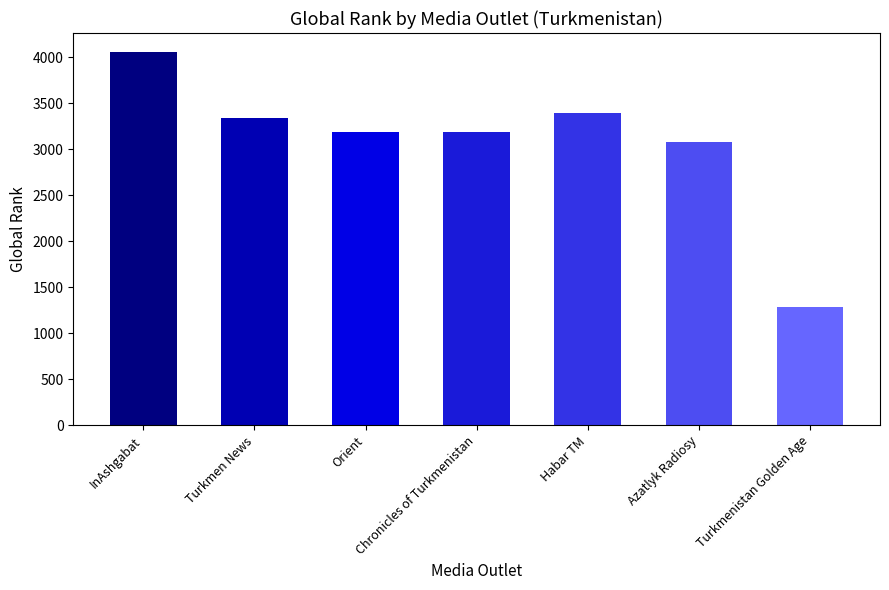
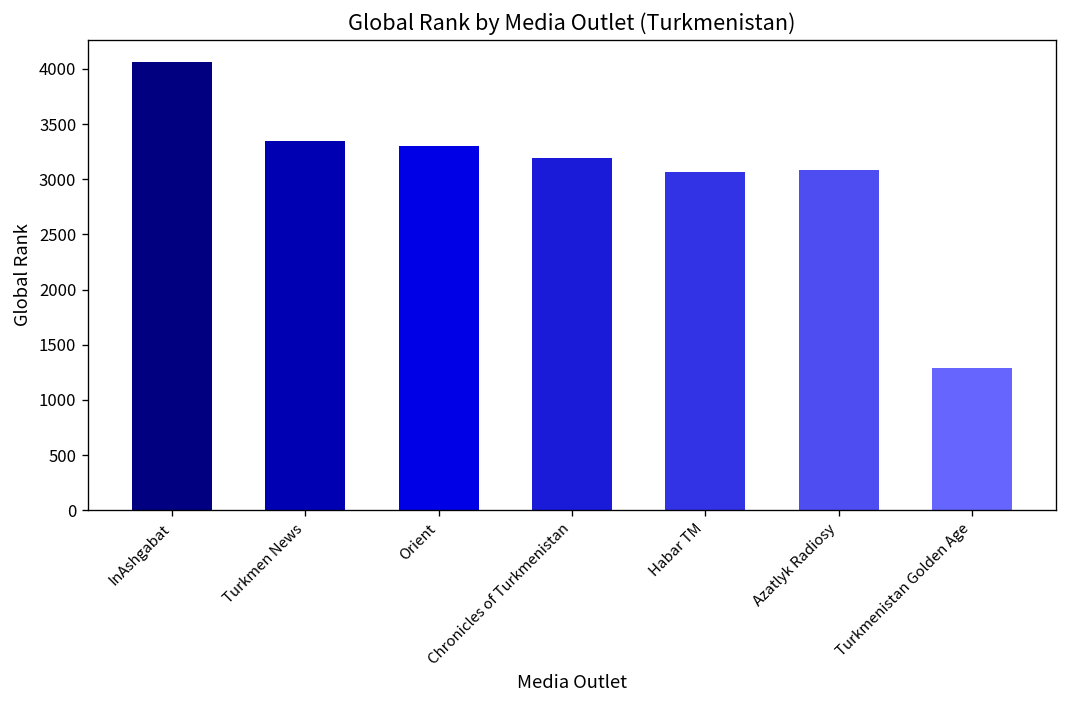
Orient: 3200 -> 3300
Habar TM: 3400 -> 3100
